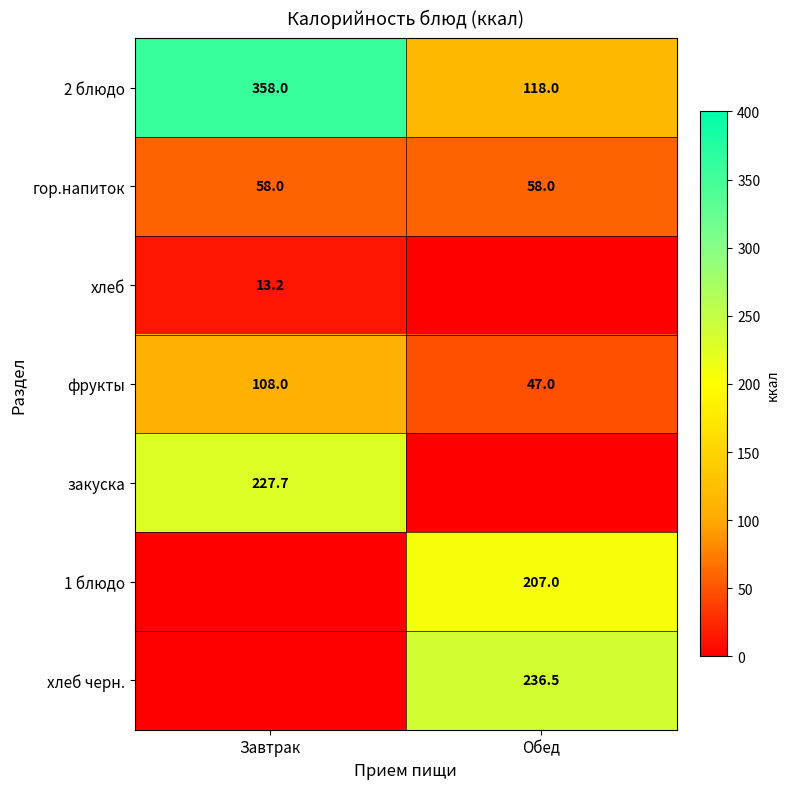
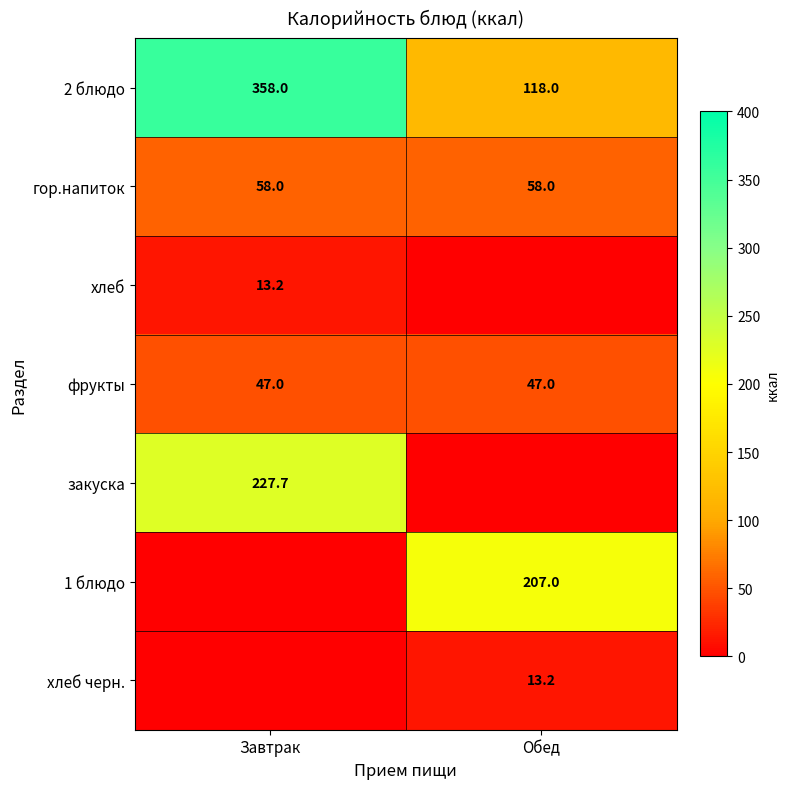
фрукты, Завтрак: 108.0 -> 47.0
хлеб черн., Обед: 236.5 -> 13.2
